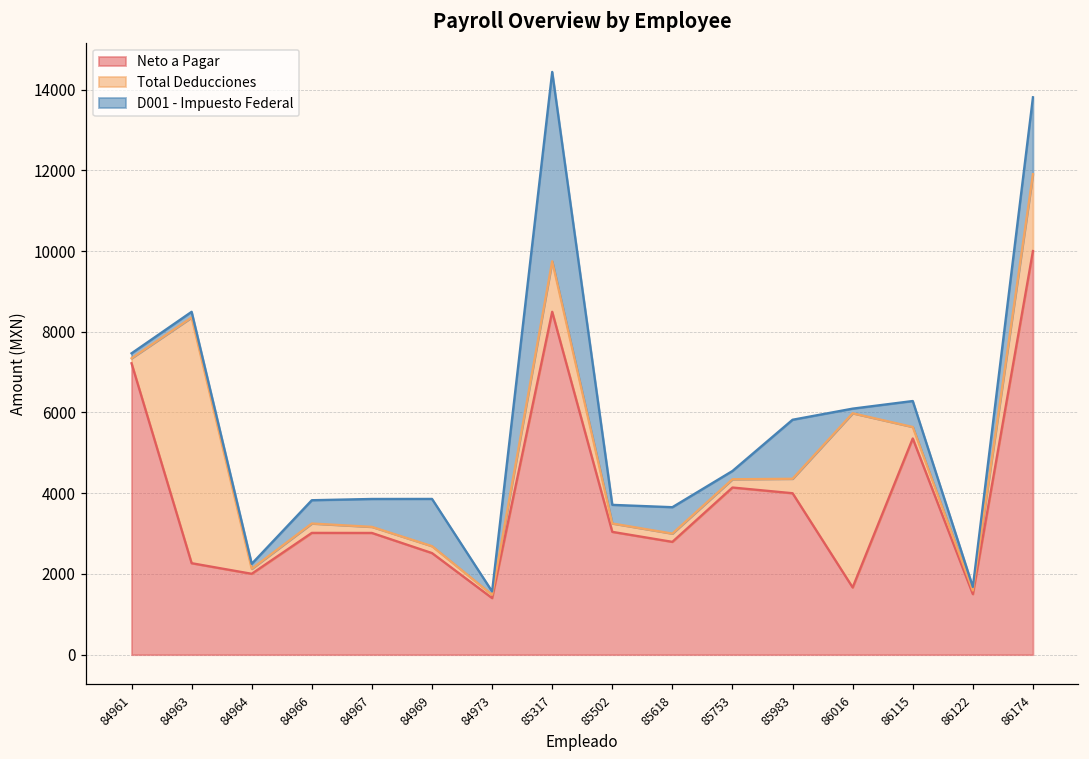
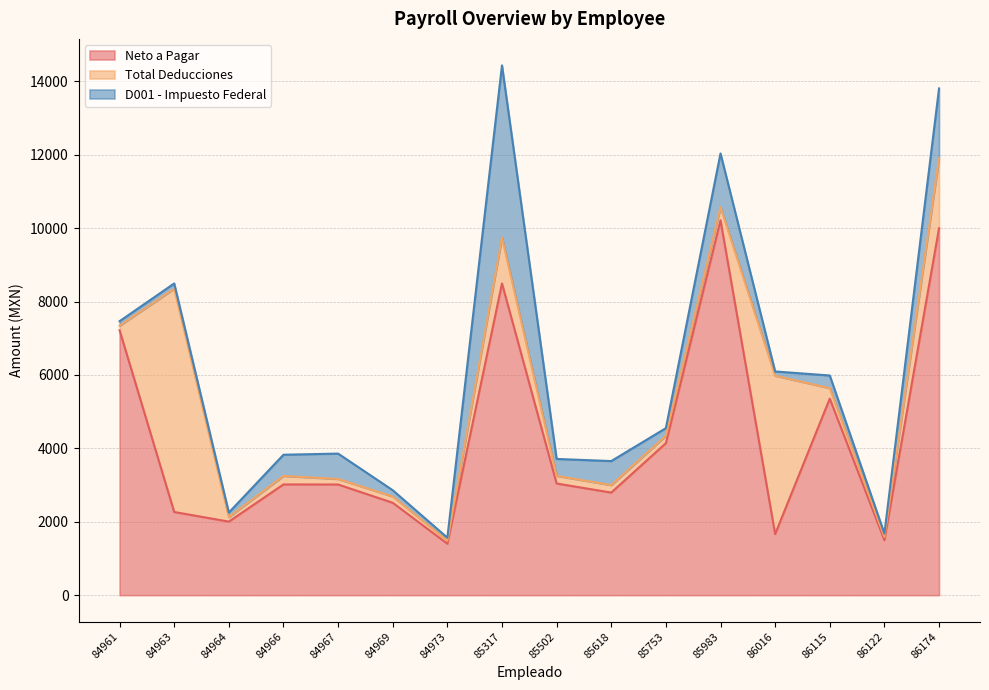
D001 - Impuesto Federal, 84969: 1200 -> 200
Neto a Pagar, 85983: 4000 -> 10200
D001 - Impuesto Federal, 86115: 600 -> 300
